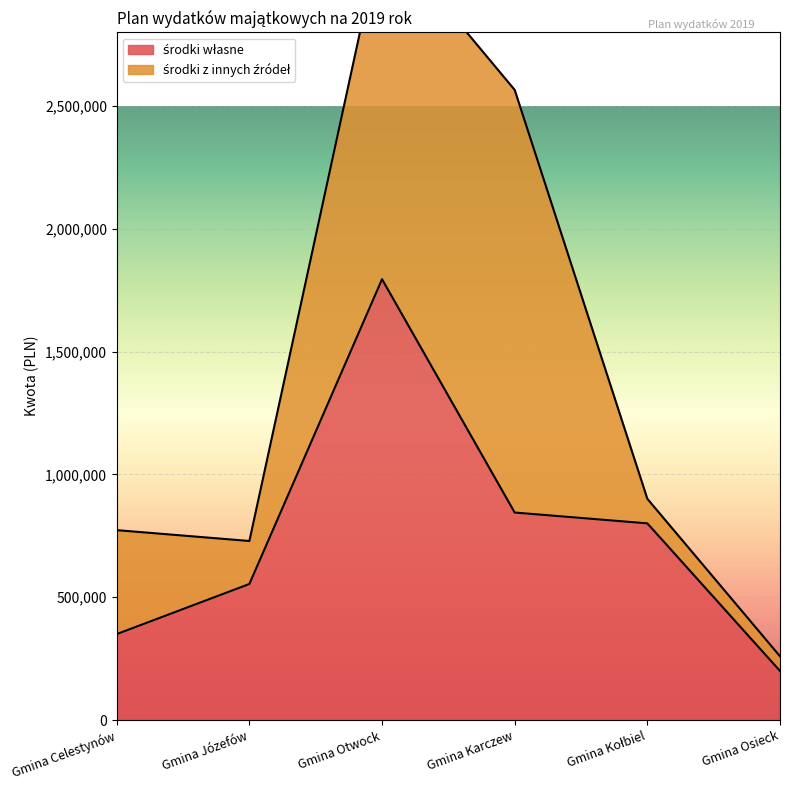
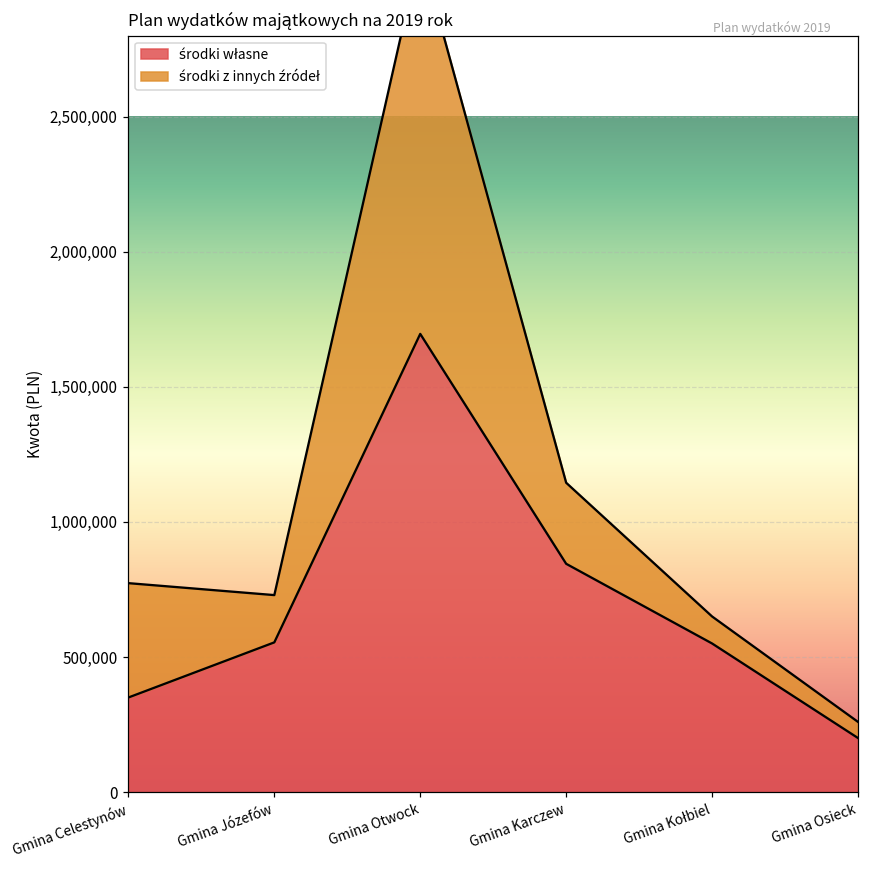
środki własne, Gmina Otwock: 1,800,000 -> 1,700,000
środki z innych źródeł, Gmina Karczew: 1,720,000 -> 300,000
środki własne, Gmina Kołbiel: 800,000 -> 550,000
